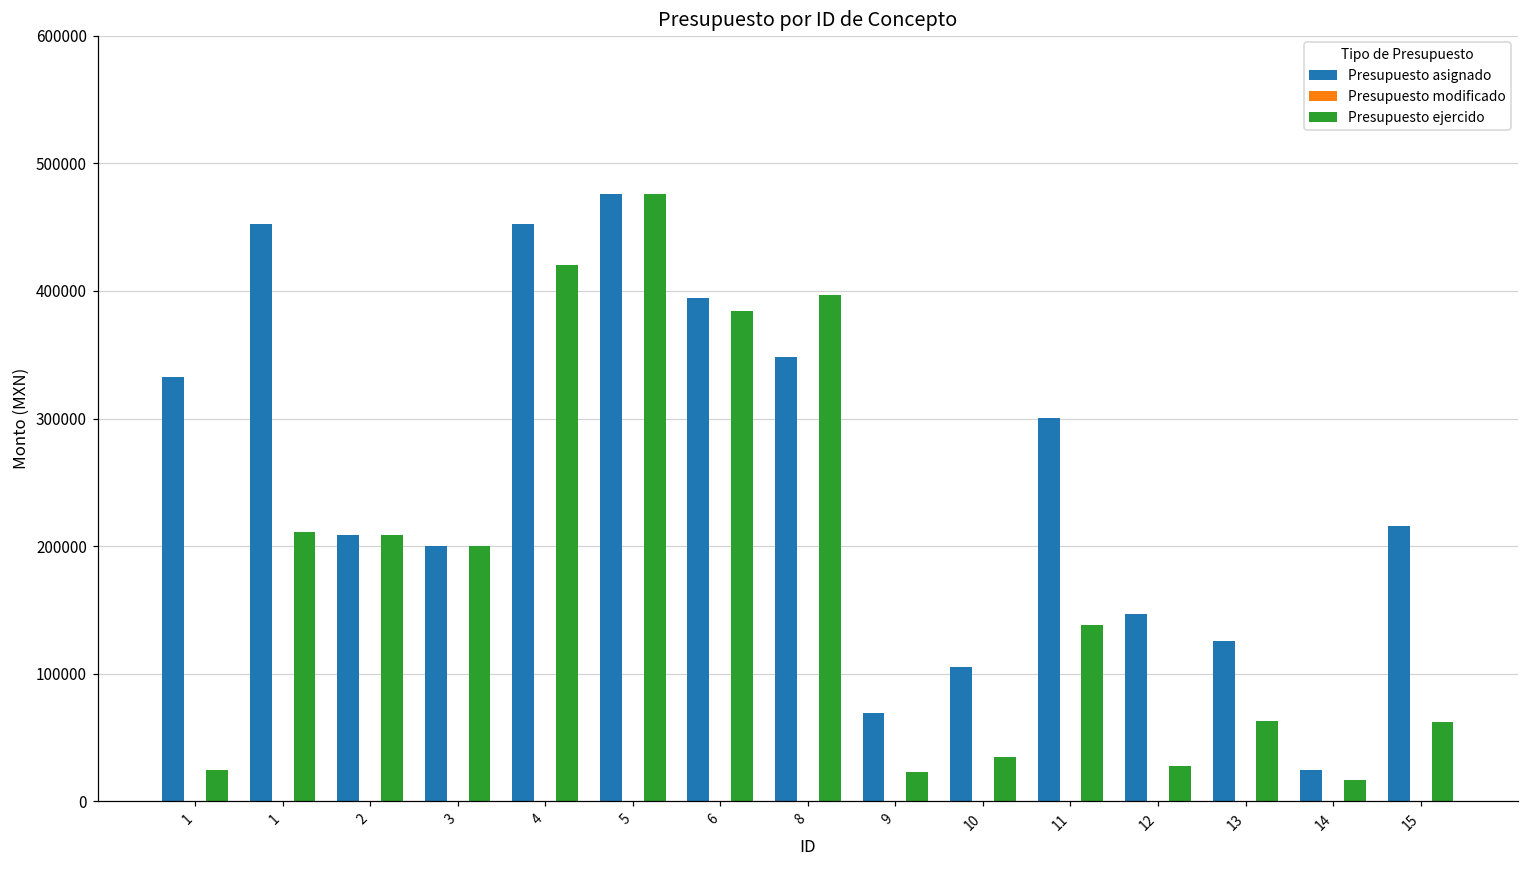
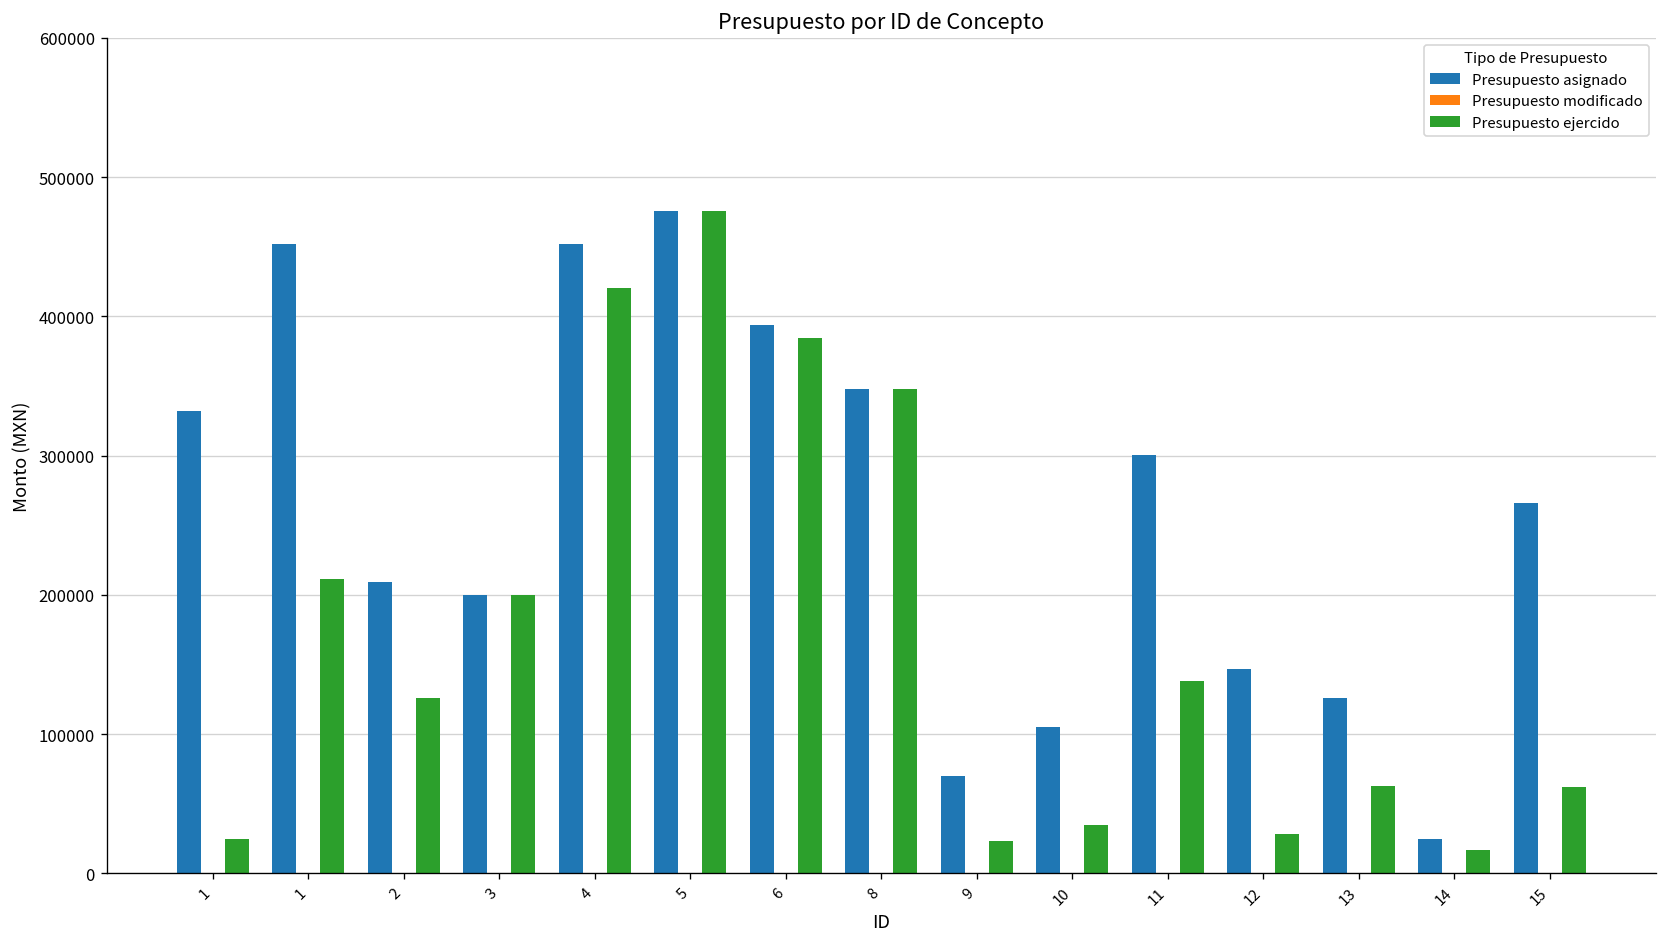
Presupuesto ejercido, 2: 209000 -> 126000
Presupuesto ejercido, 8: 397000 -> 348000
Presupuesto asignado, 15: 216000 -> 266000
